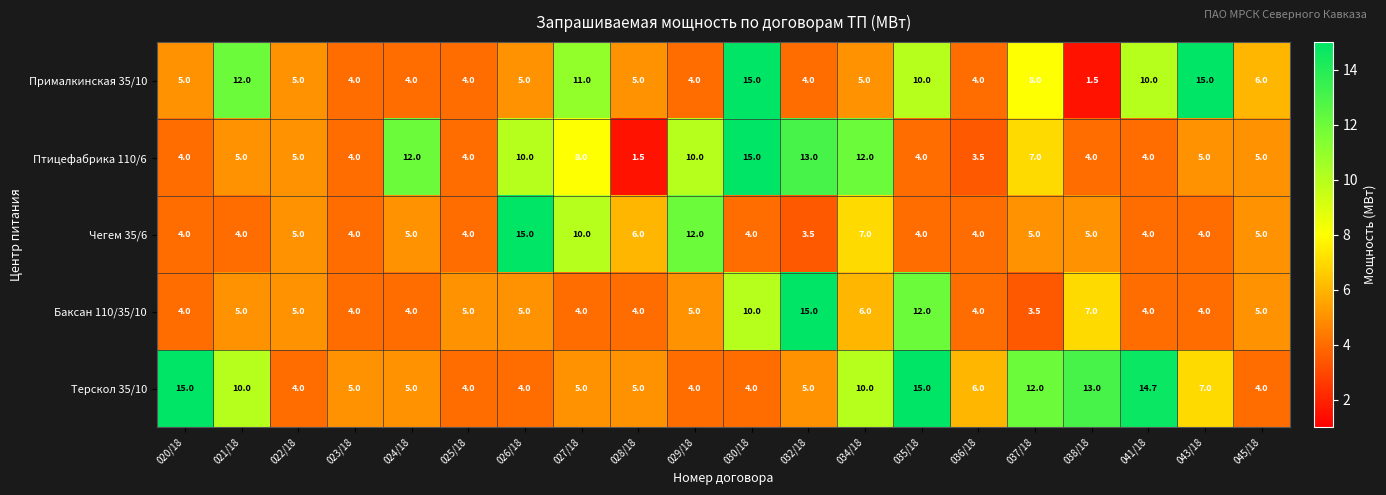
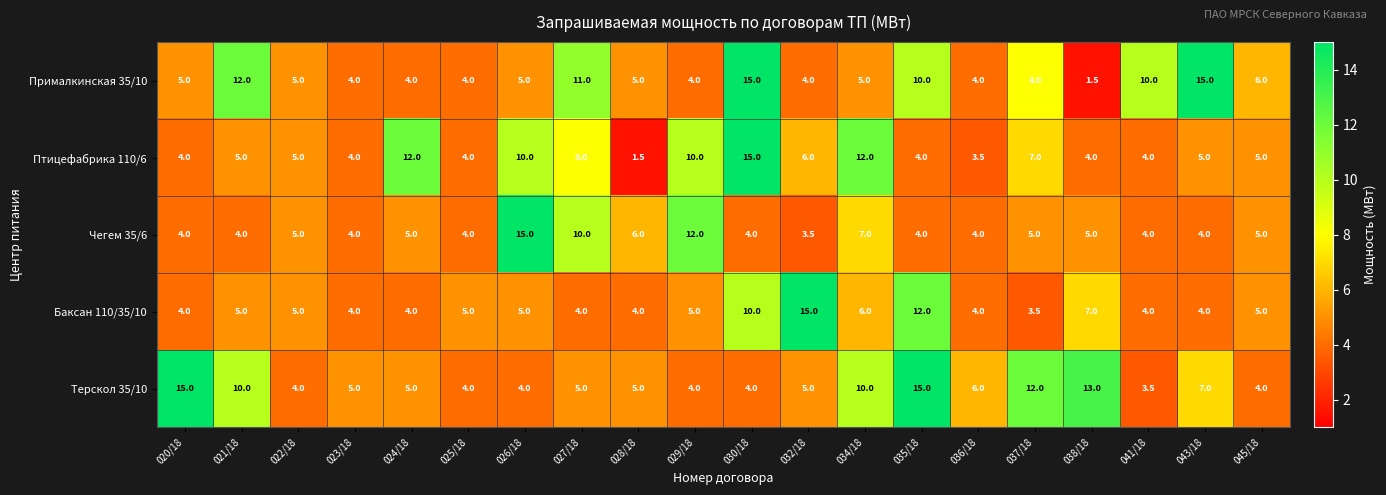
Птицефабрика 110/6, 032/18: 13.0 -> 6.0
Терскол 35/10, 041/18: 14.7 -> 3.5
